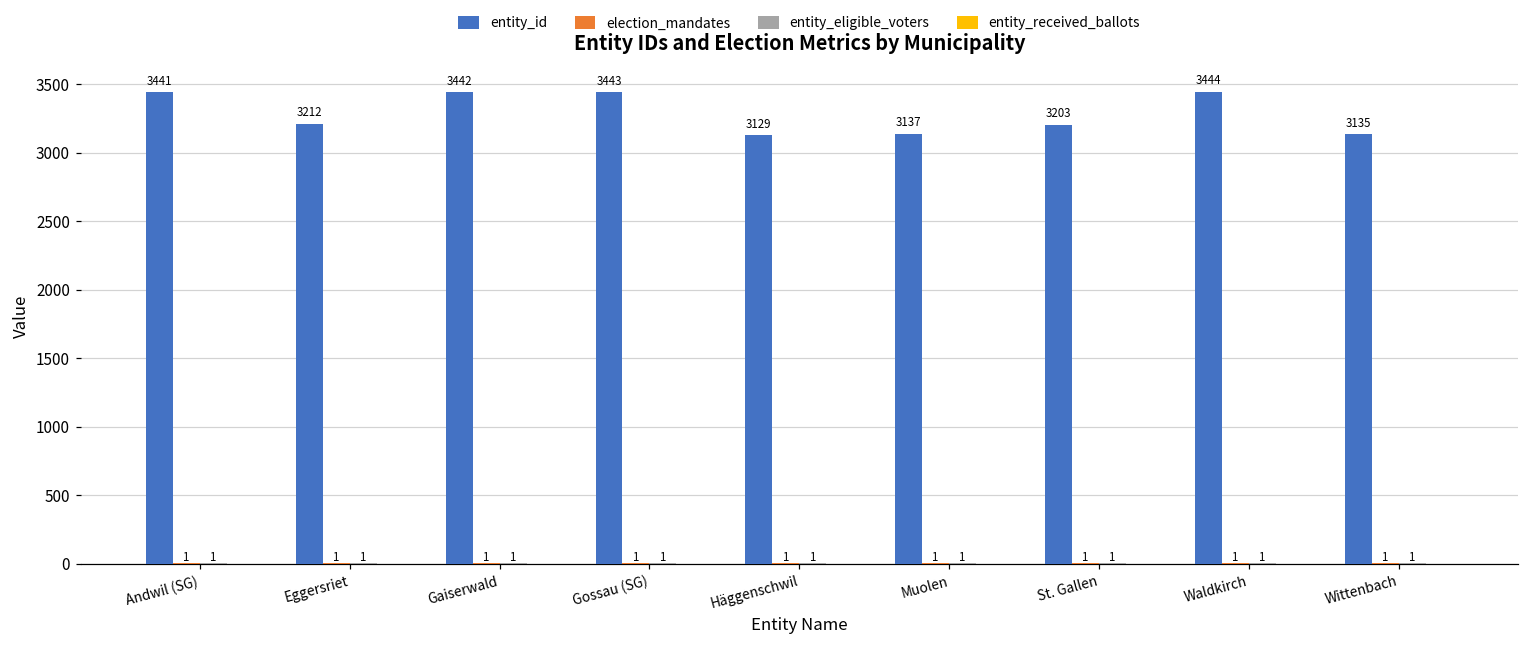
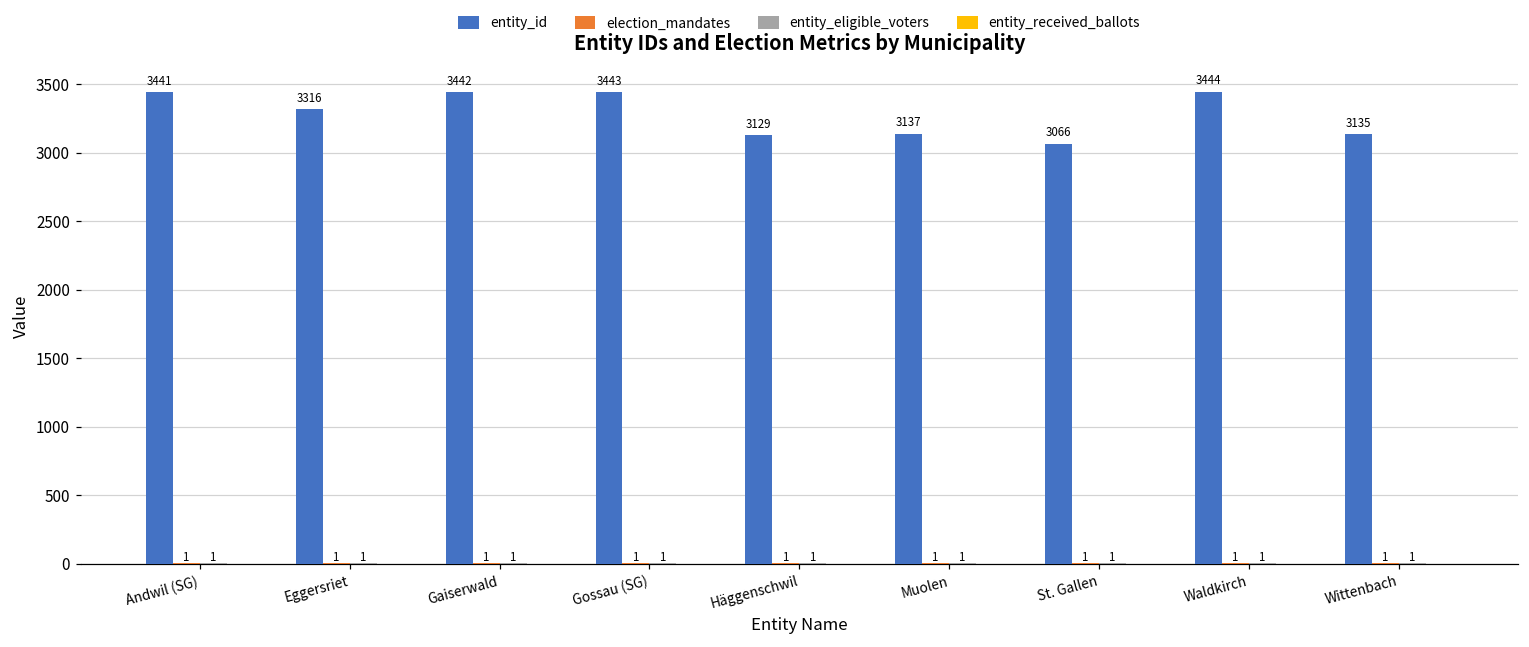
entity_id, Eggersriet: 3212 -> 3316
entity_id, St. Gallen: 3203 -> 3066
